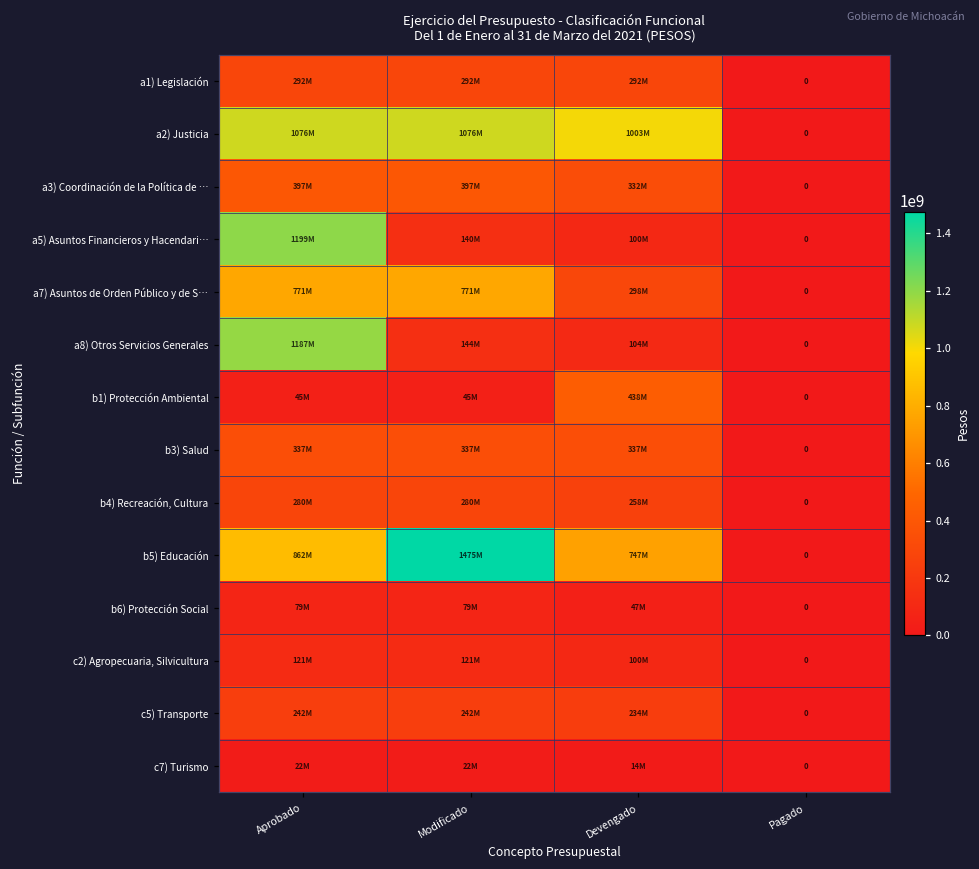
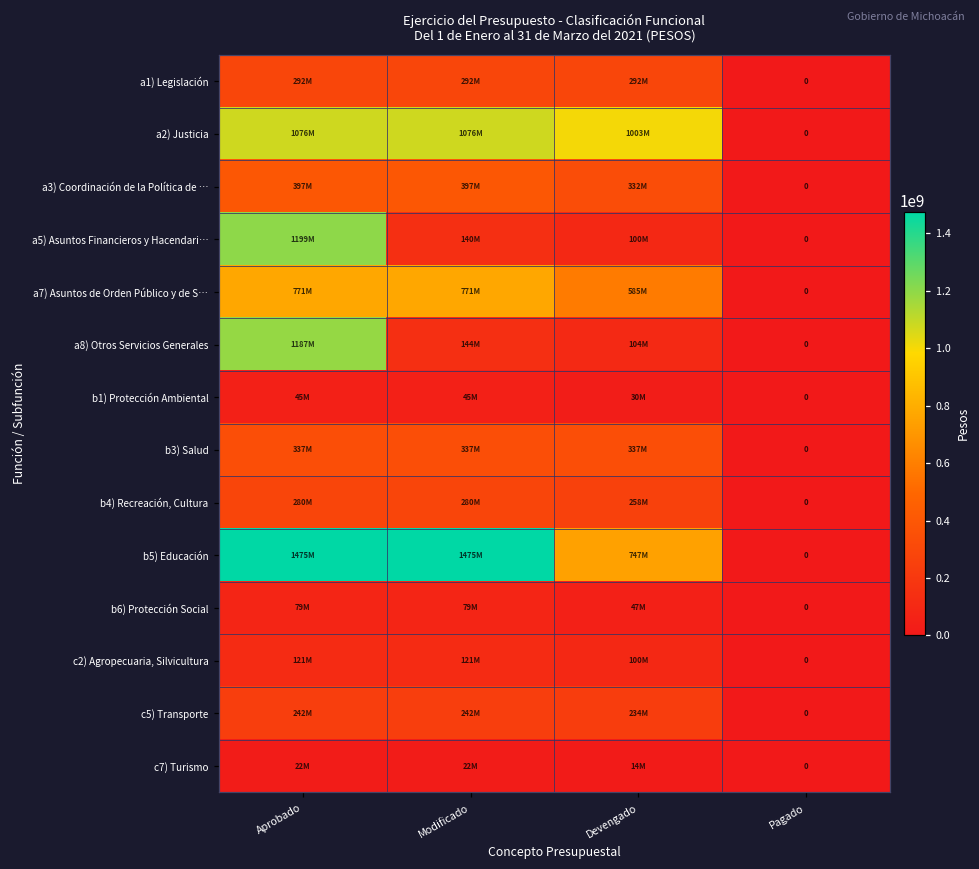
a7) Asuntos de Orden Público y de S…, Devengado: 298M -> 585M
b1) Protección Ambiental, Devengado: 438M -> 30M
b5) Educación, Aprobado: 862M -> 1475M
